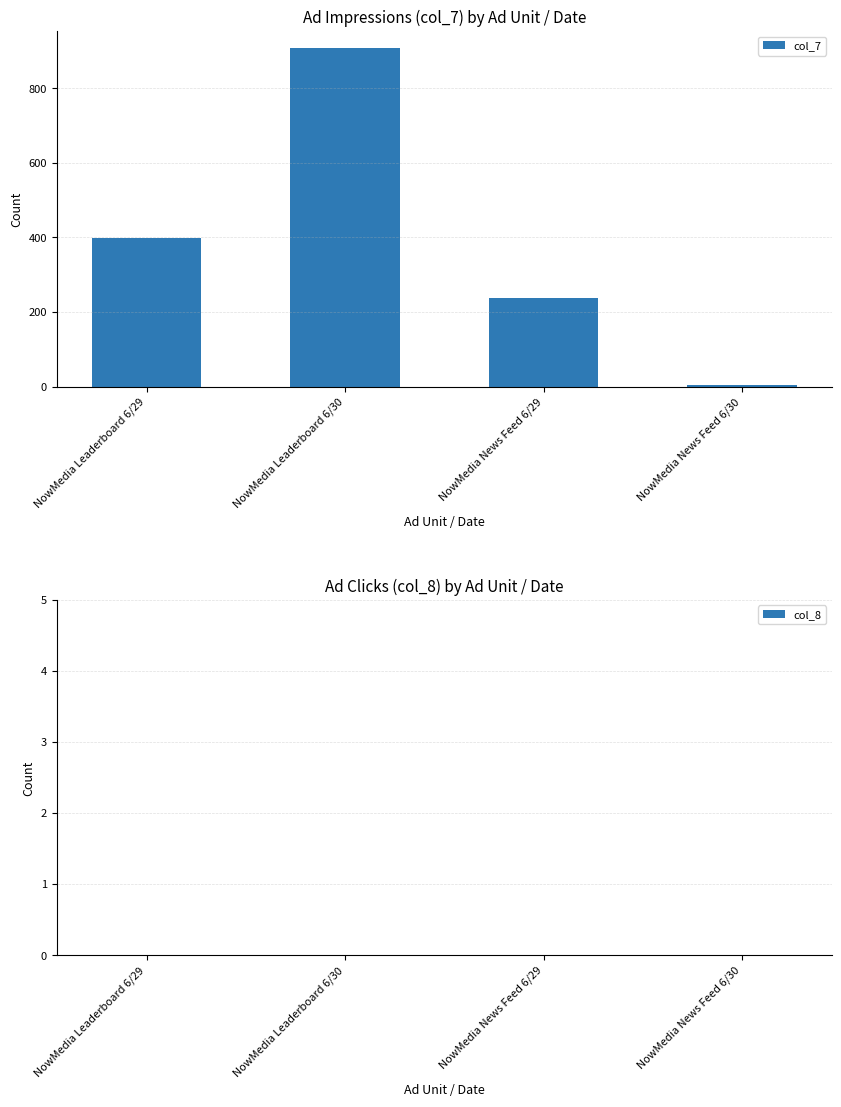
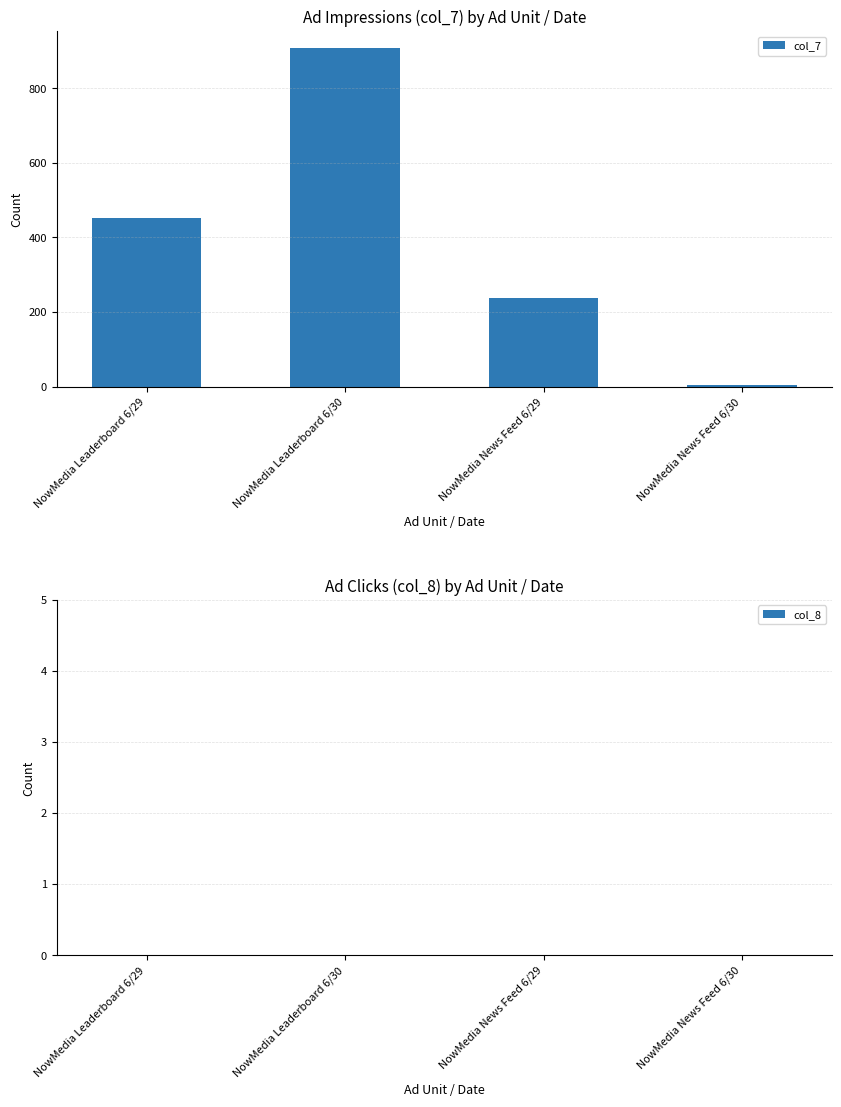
Ad Impressions (col_7) by Ad Unit / Date, NowMedia Leaderboard 6/29: 400 -> 450
